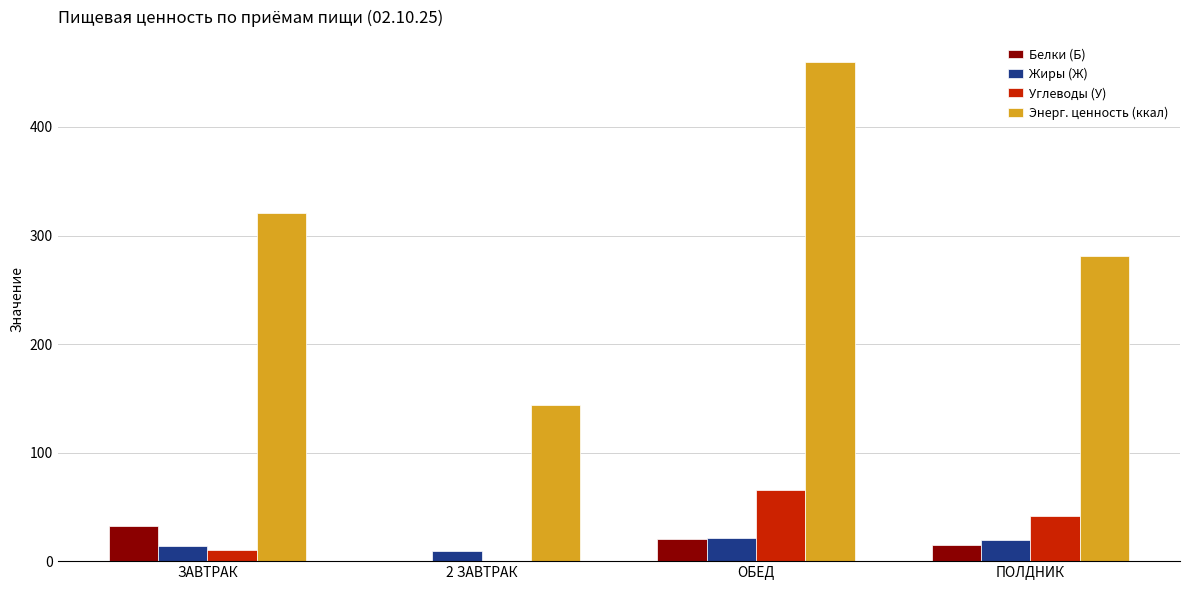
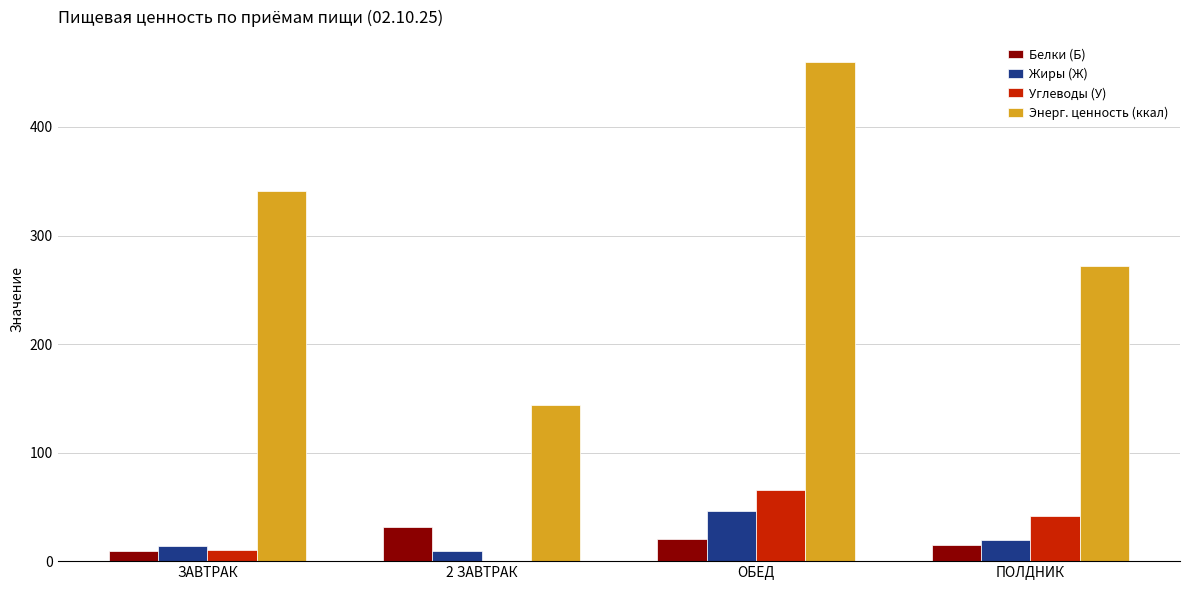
Белки (Б), ЗАВТРАК: 33 -> 10
Энерг. ценность (ккал), ЗАВТРАК: 321 -> 341
Белки (Б), 2 ЗАВТРАК: 0 -> 31
Жиры (Ж), ОБЕД: 21 -> 47
Энерг. ценность (ккал), ПОЛДНИК: 281 -> 272
